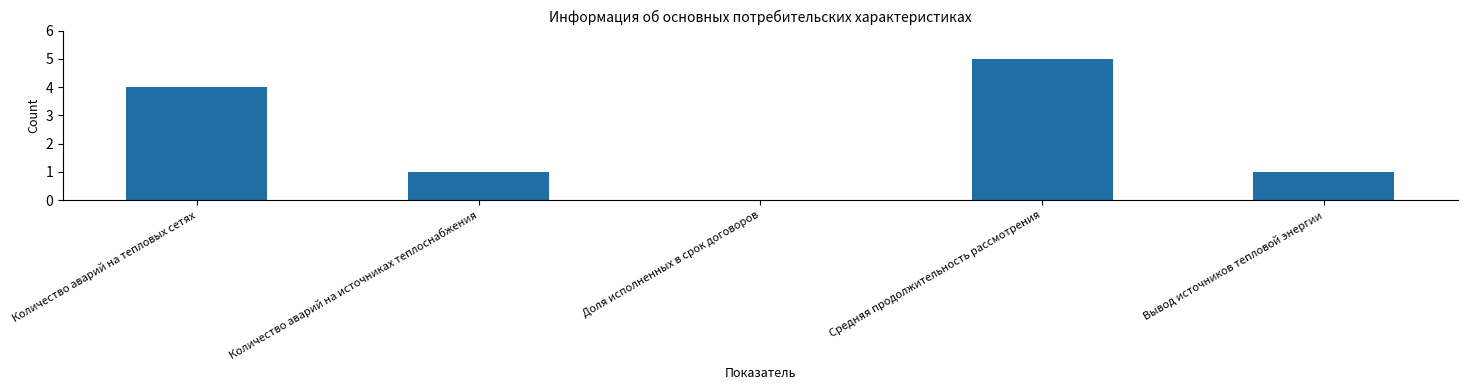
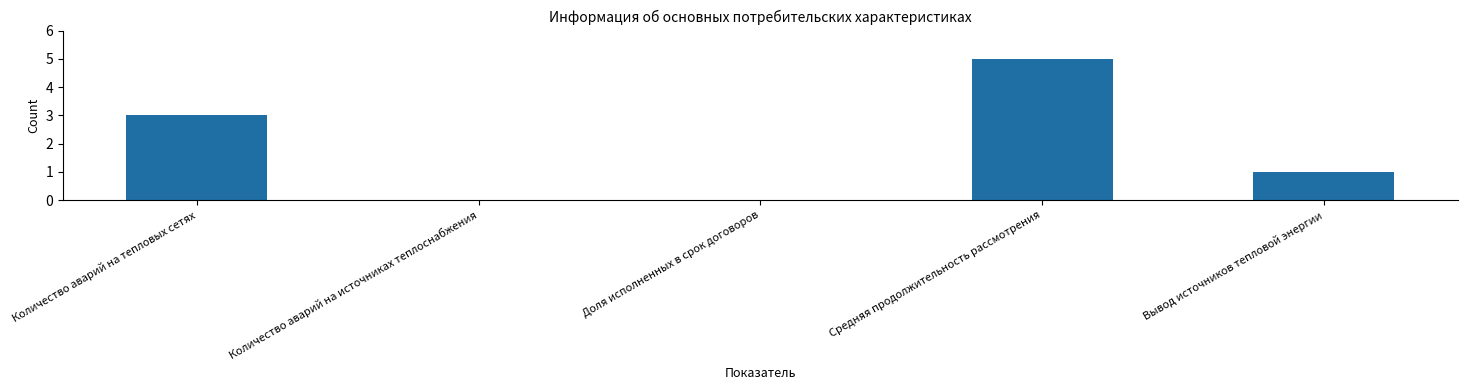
Количество аварий на тепловых сетях: 4 -> 3
Количество аварий на источниках теплоснабжения: 1 -> 0
